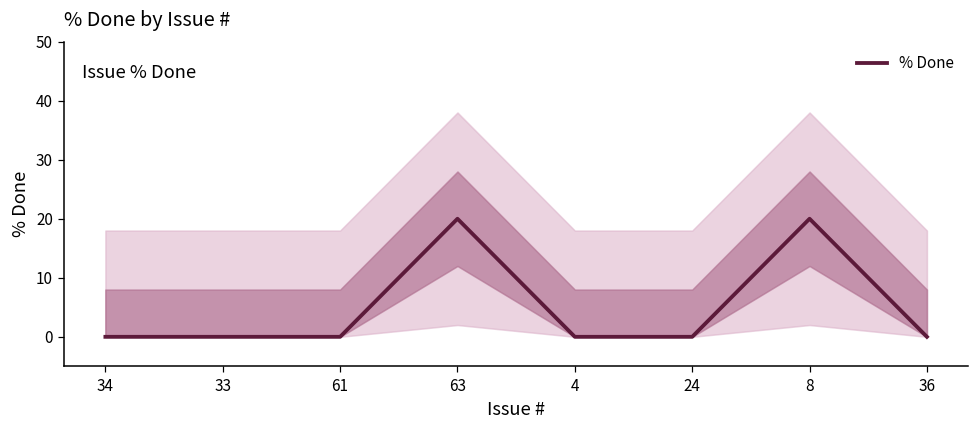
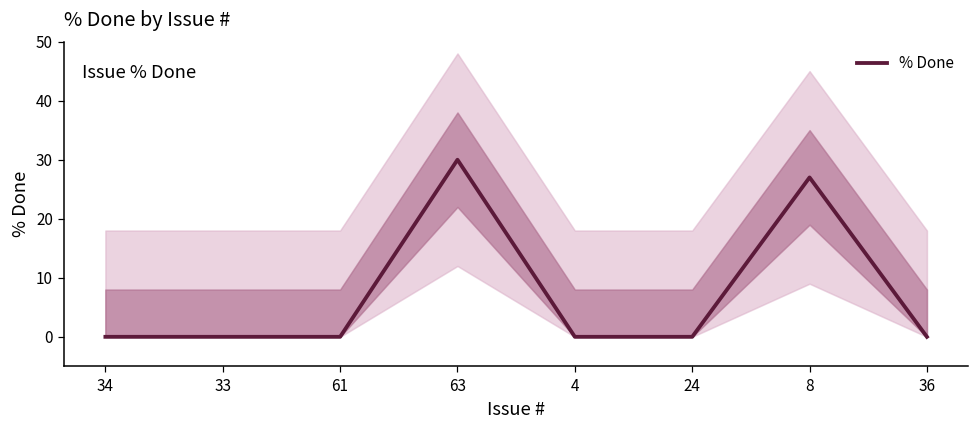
% Done, 63: 20 -> 30
% Done, 8: 20 -> 27
